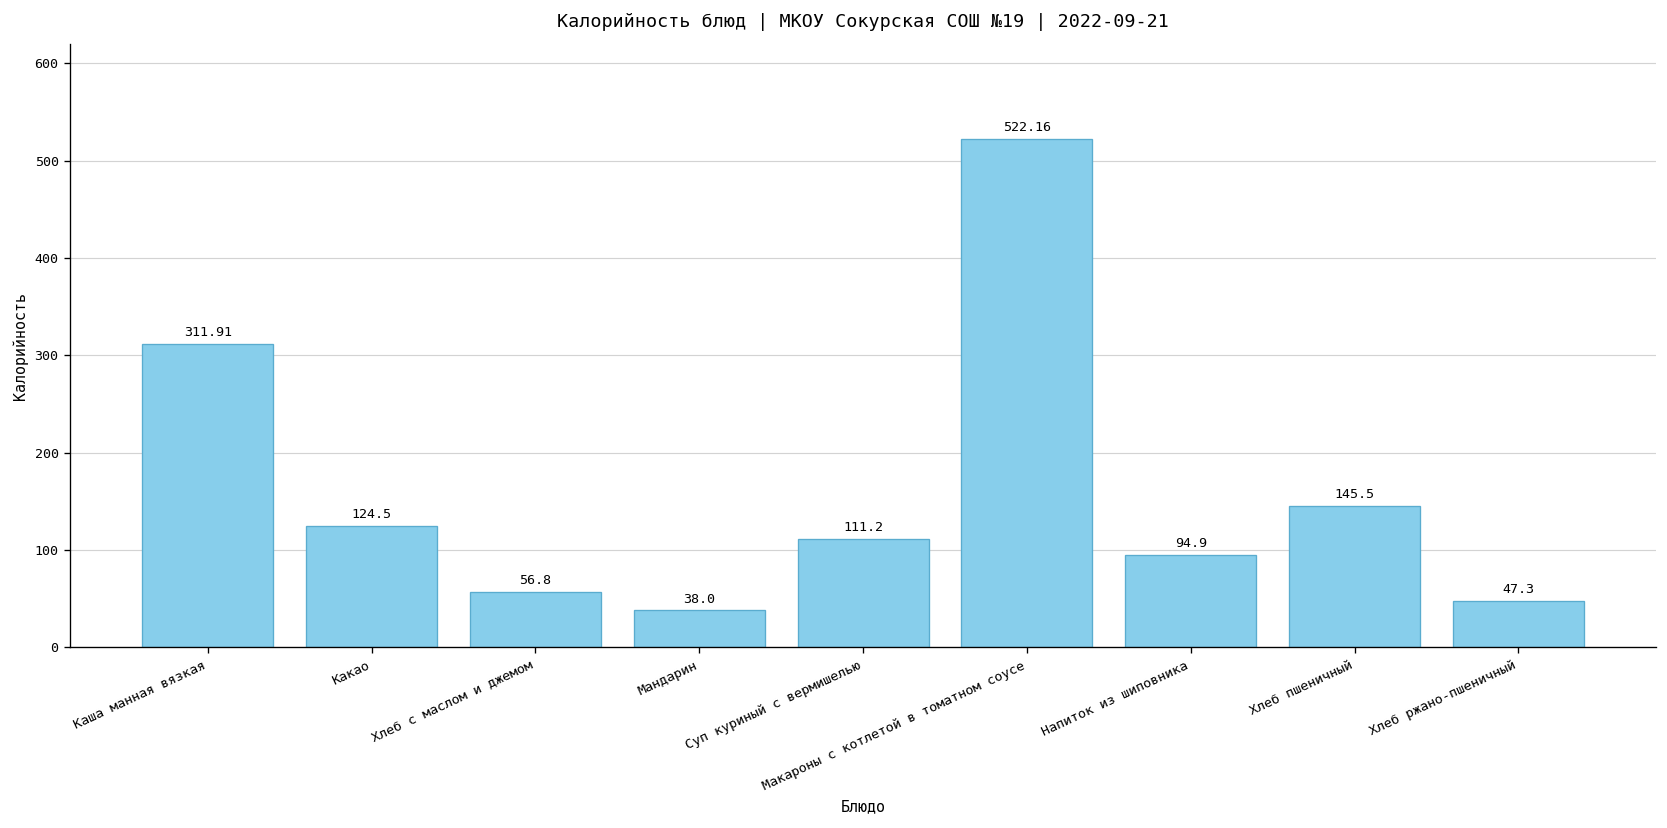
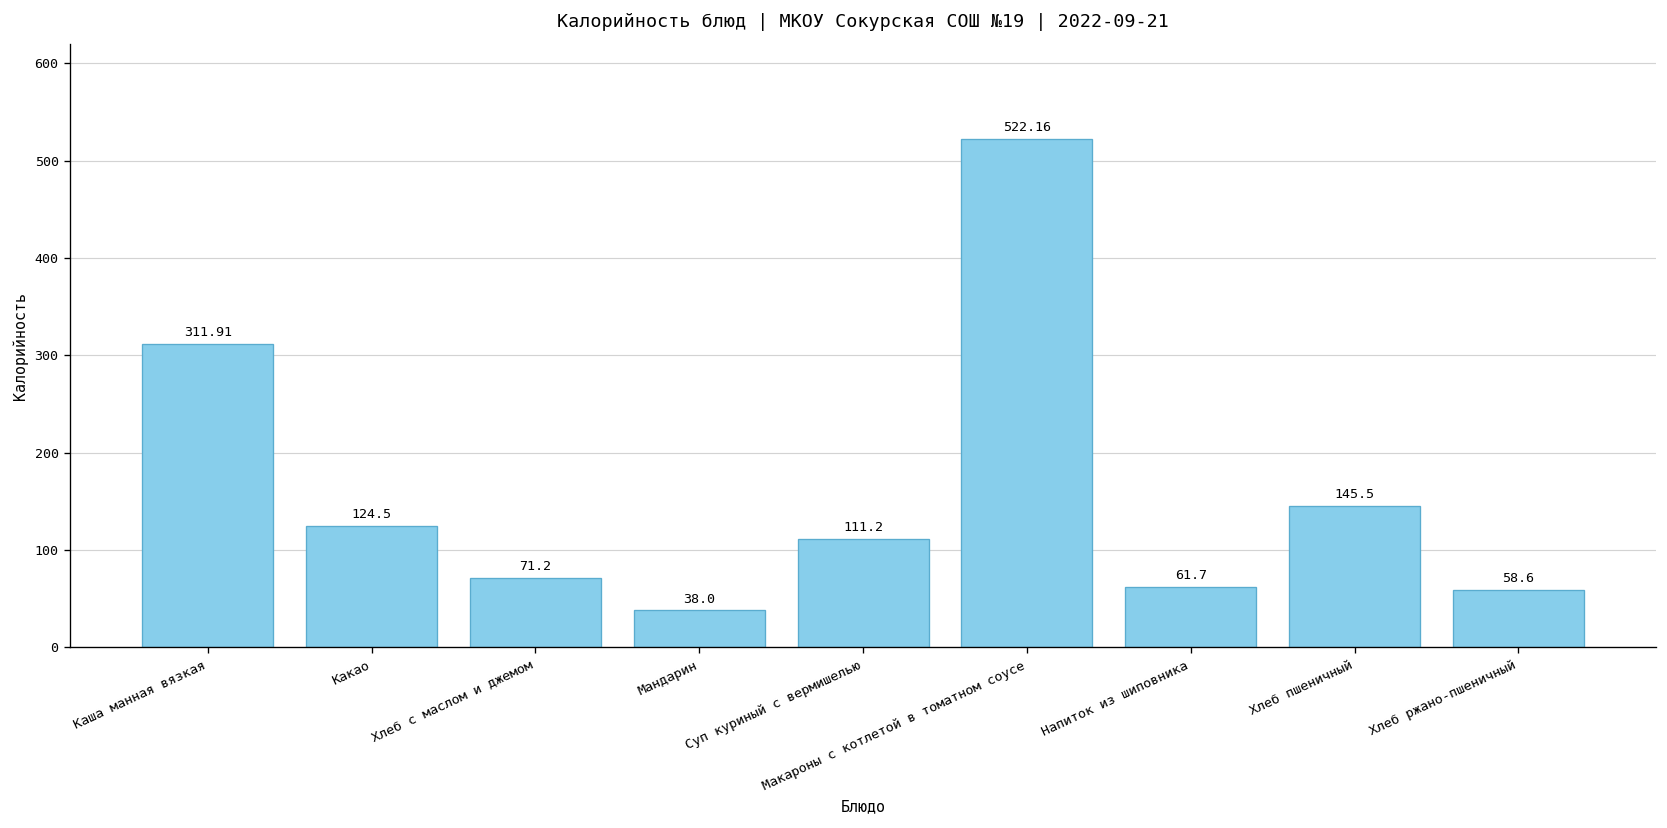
Хлеб с маслом и джемом: 56.8 -> 71.2
Напиток из шиповника: 94.9 -> 61.7
Хлеб ржано-пшеничный: 47.3 -> 58.6
